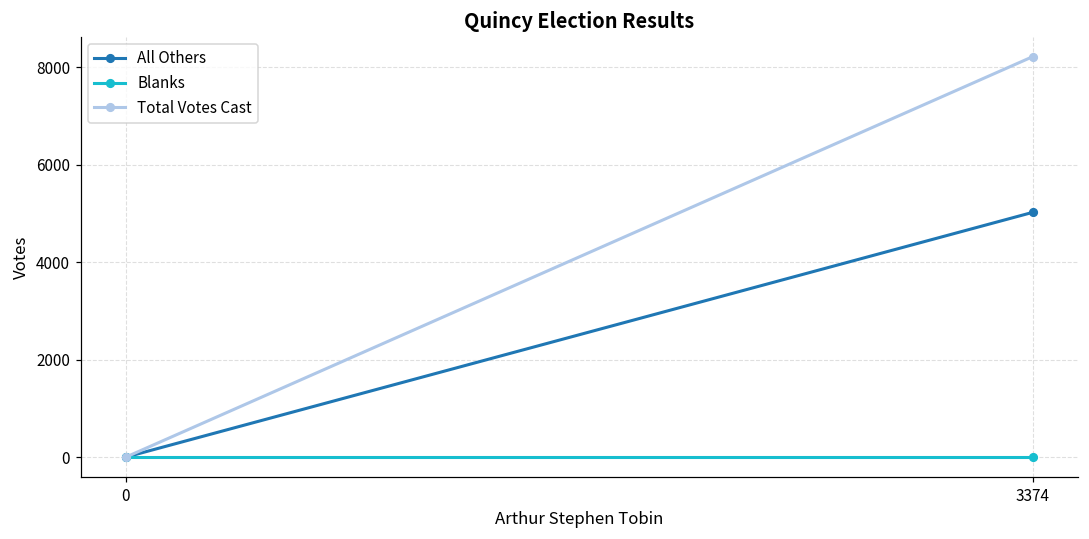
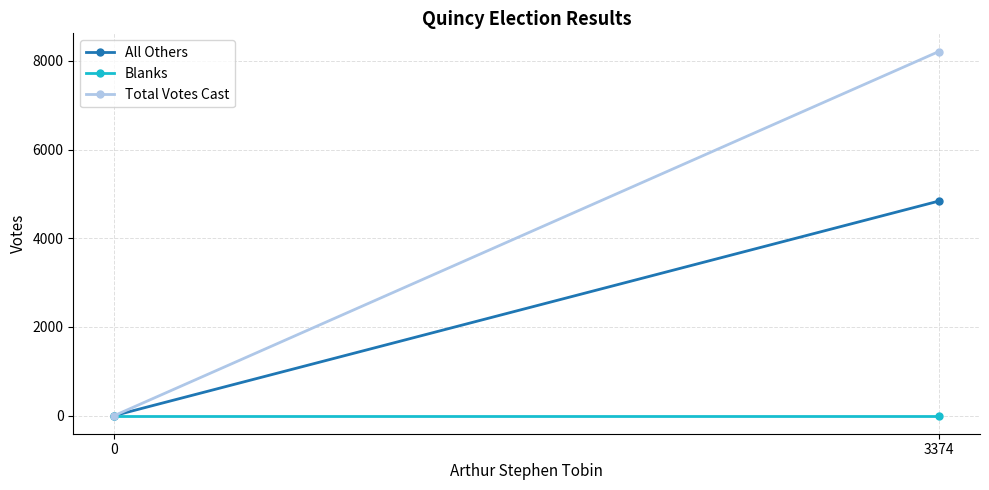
All Others, 3374: 5000 -> 4800
